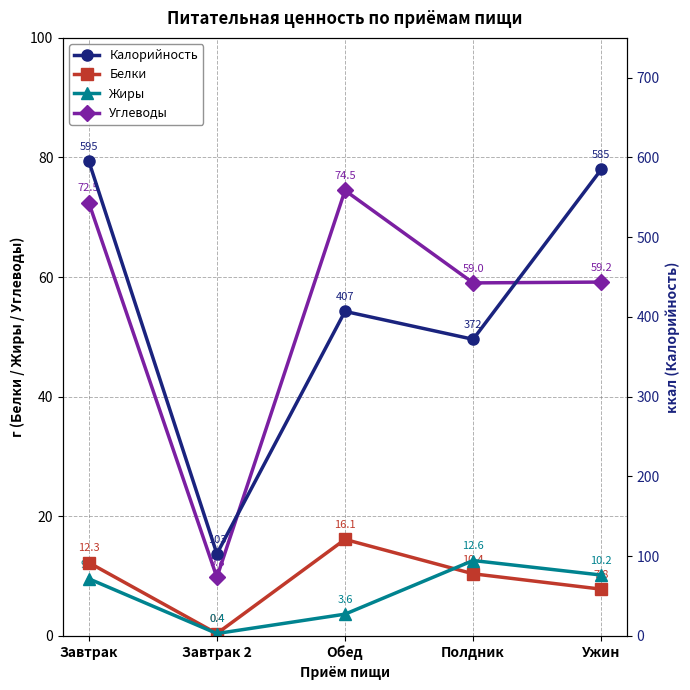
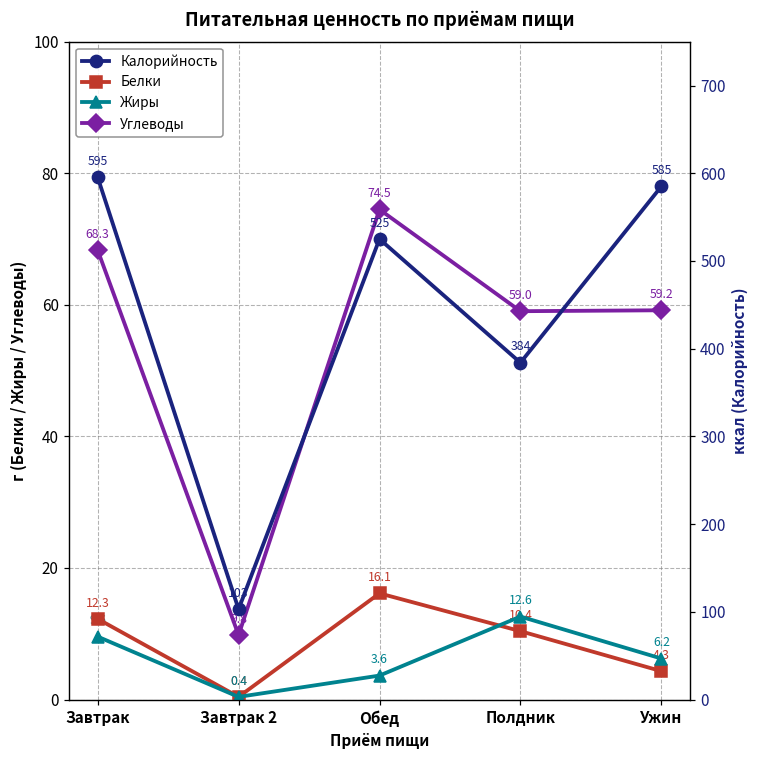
Углеводы, Завтрак: 72.5 -> 68.3
Белки, Ужин: 7.8 -> 4.3
Жиры, Ужин: 10.2 -> 6.2
Калорийность, Обед: 407 -> 525
Калорийность, Полдник: 372 -> 384
